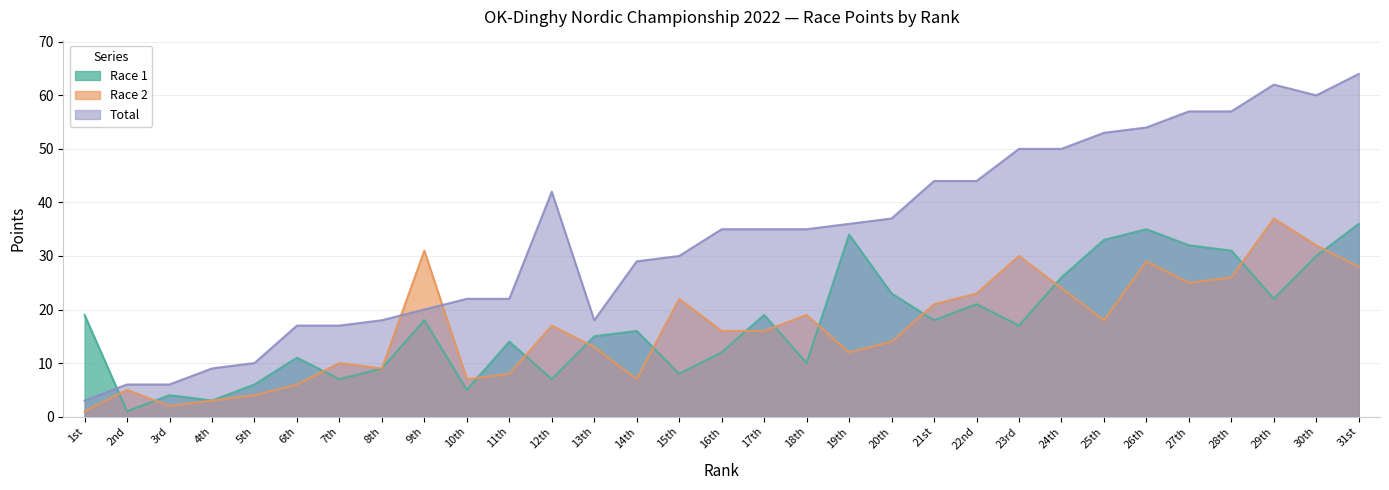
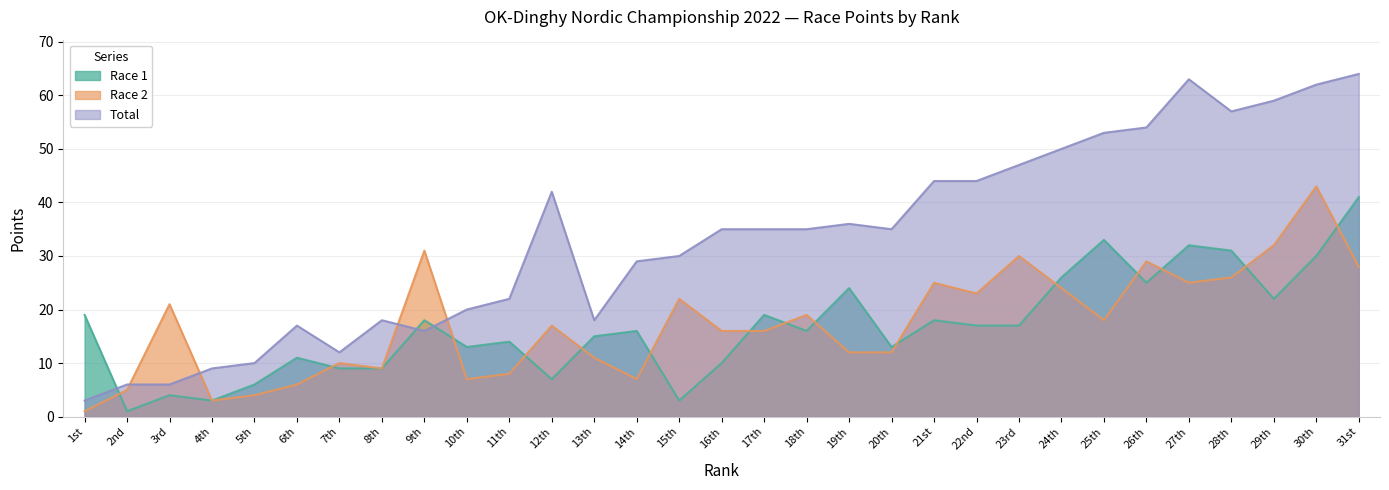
Race 2, 3rd: 2 -> 21
Race 1, 7th: 7 -> 9
Total, 7th: 17 -> 12
Total, 9th: 20 -> 16
Race 1, 10th: 5 -> 13
Total, 10th: 22 -> 20
Race 2, 13th: 13 -> 11
Race 1, 15th: 8 -> 3
Race 1, 16th: 12 -> 10
Race 1, 18th: 10 -> 16
Race 1, 19th: 34 -> 24
Race 1, 20th: 23 -> 13
Race 2, 20th: 14 -> 12
Total, 20th: 37 -> 35
Race 2, 21st: 21 -> 25
Race 1, 22nd: 21 -> 17
Total, 23rd: 50 -> 47
Race 1, 26th: 35 -> 25
Total, 27th: 57 -> 63
Race 2, 29th: 37 -> 32
Total, 29th: 62 -> 59
Race 2, 30th: 32 -> 43
Total, 30th: 60 -> 62
Race 1, 31st: 36 -> 41
